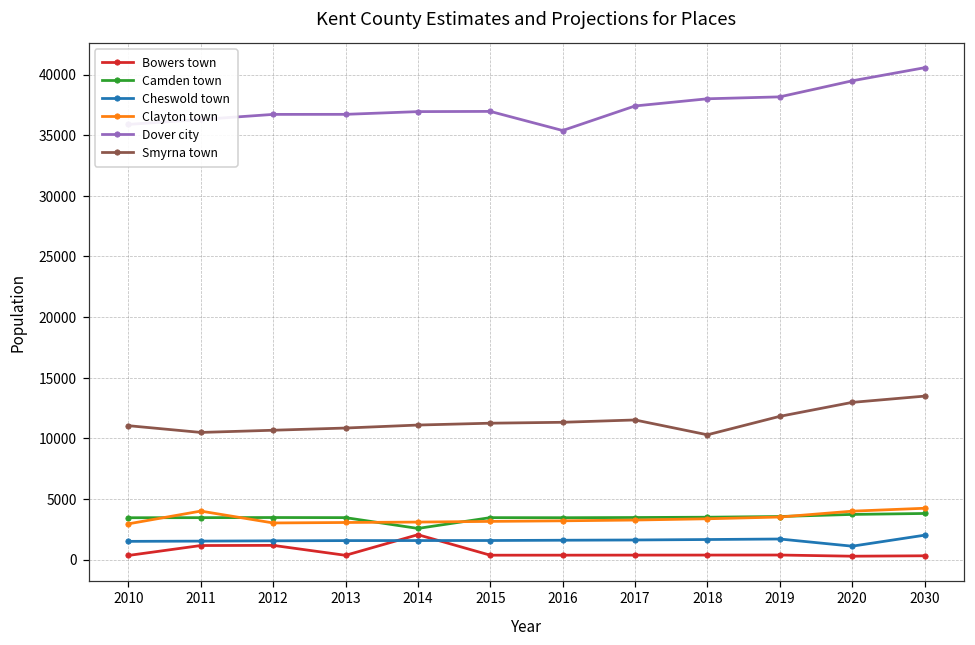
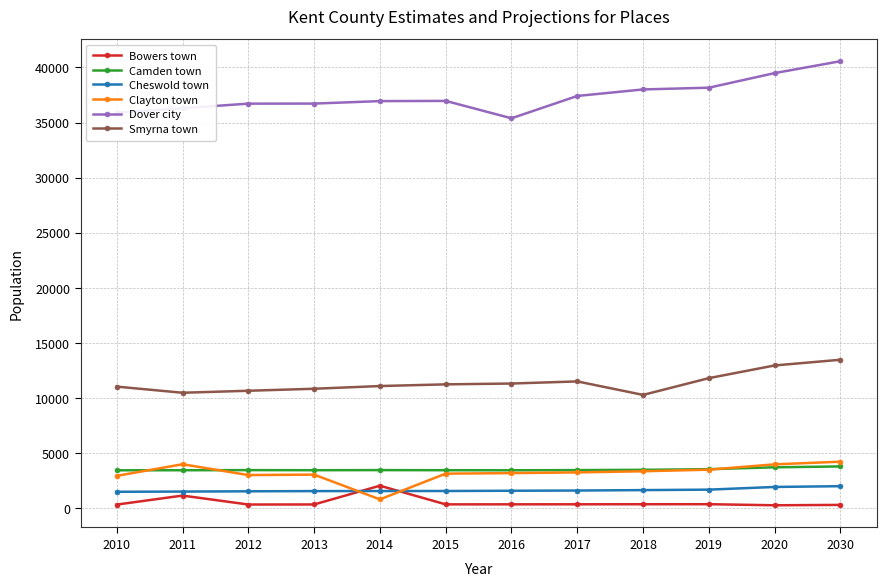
Bowers town, 2012: 1200 -> 300
Camden town, 2014: 2600 -> 3500
Clayton town, 2014: 3100 -> 800
Cheswold town, 2020: 1100 -> 1900
